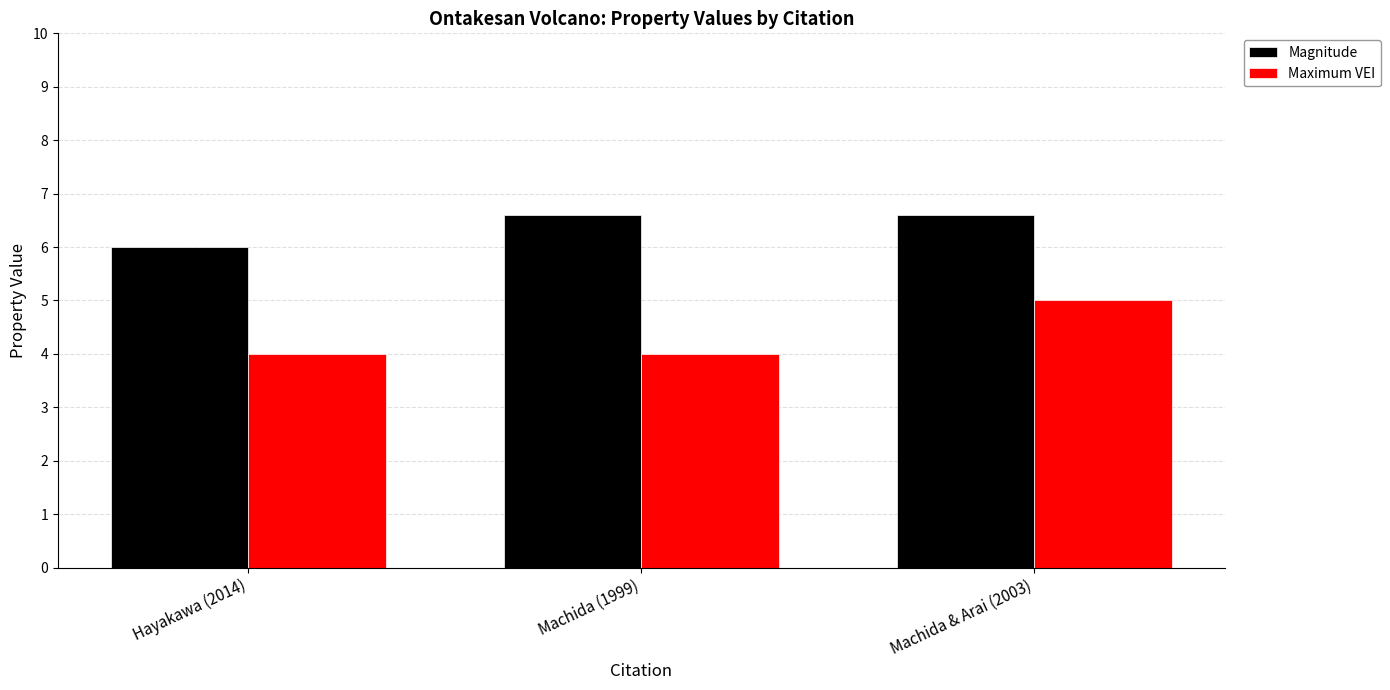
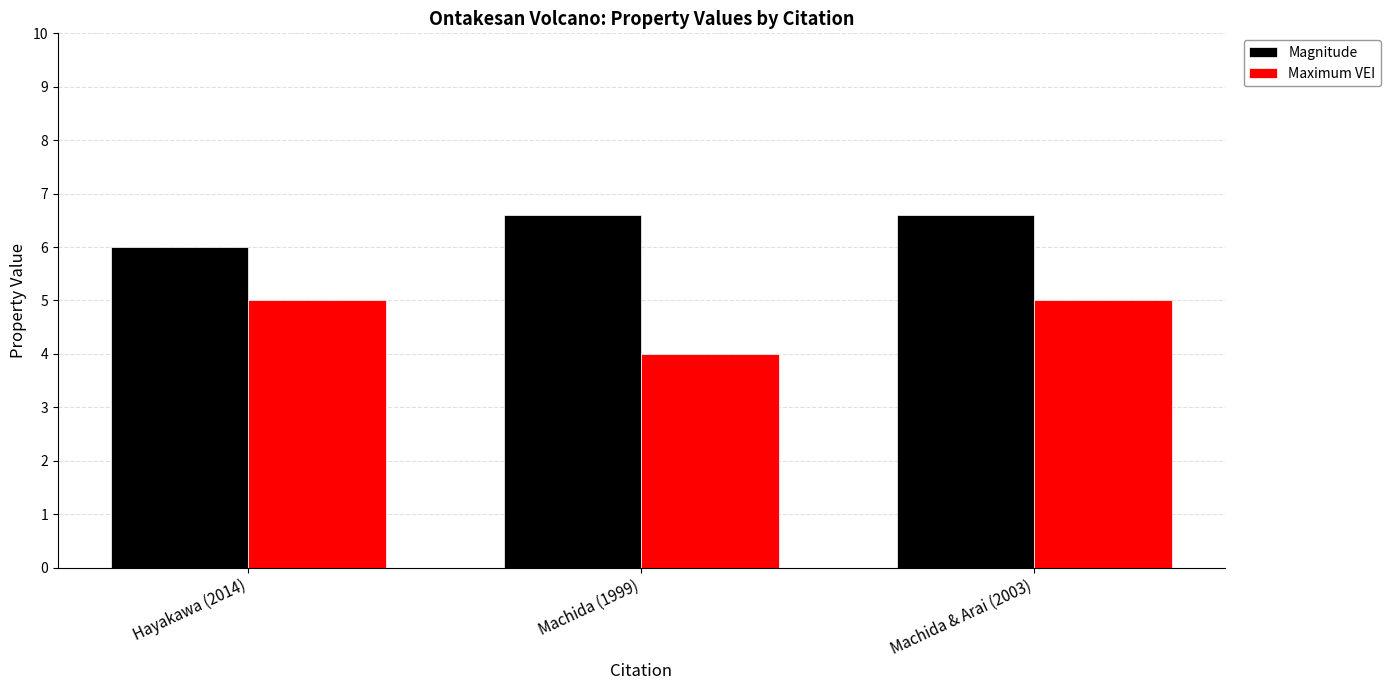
Maximum VEI, Hayakawa (2014): 4 -> 5
